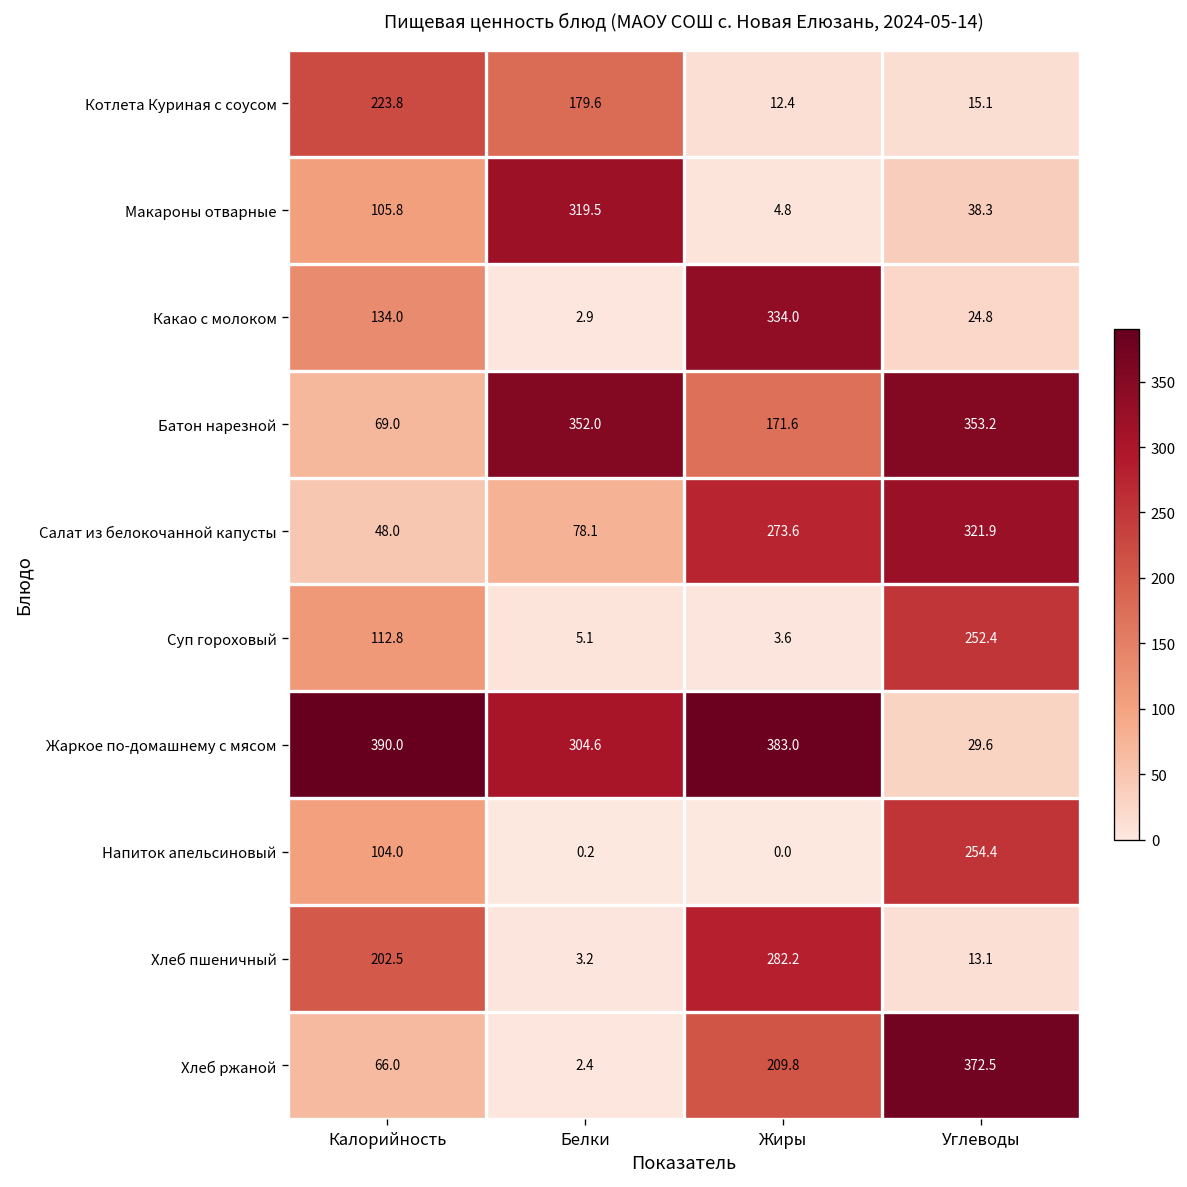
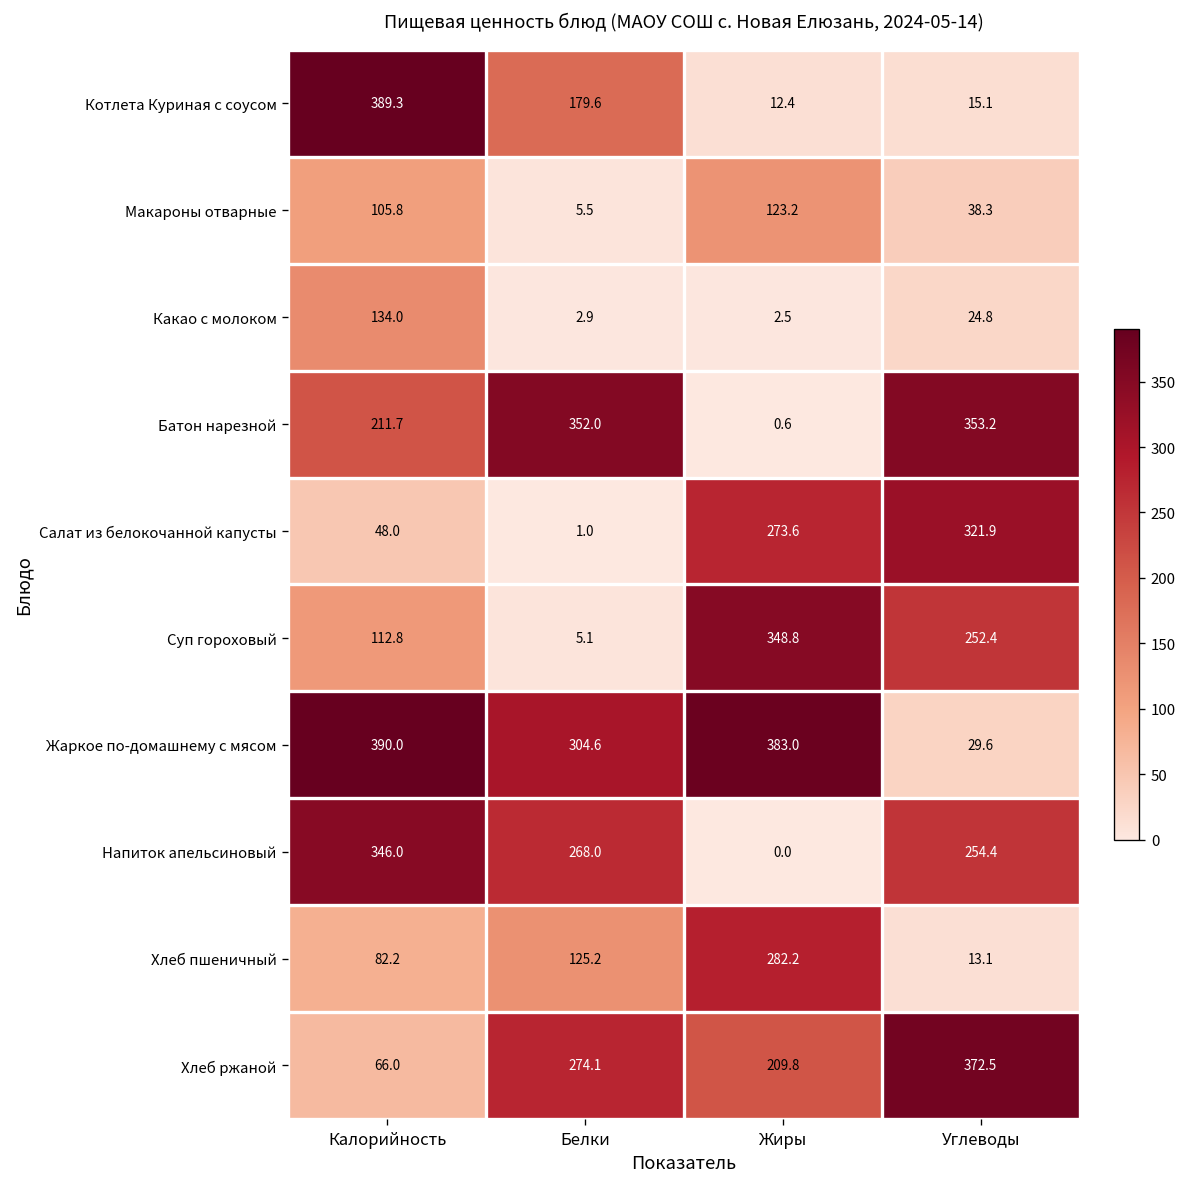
Котлета Куриная с соусом, Калорийность: 223.8 -> 389.3
Макароны отварные, Белки: 319.5 -> 5.5
Макароны отварные, Жиры: 4.8 -> 123.2
Какао с молоком, Жиры: 334.0 -> 2.5
Батон нарезной, Калорийность: 69.0 -> 211.7
Батон нарезной, Жиры: 171.6 -> 0.6
Салат из белокочанной капусты, Белки: 78.1 -> 1.0
Суп гороховый, Жиры: 3.6 -> 348.8
Напиток апельсиновый, Калорийность: 104.0 -> 346.0
Напиток апельсиновый, Белки: 0.2 -> 268.0
Хлеб пшеничный, Калорийность: 202.5 -> 82.2
Хлеб пшеничный, Белки: 3.2 -> 125.2
Хлеб ржаной, Белки: 2.4 -> 274.1
